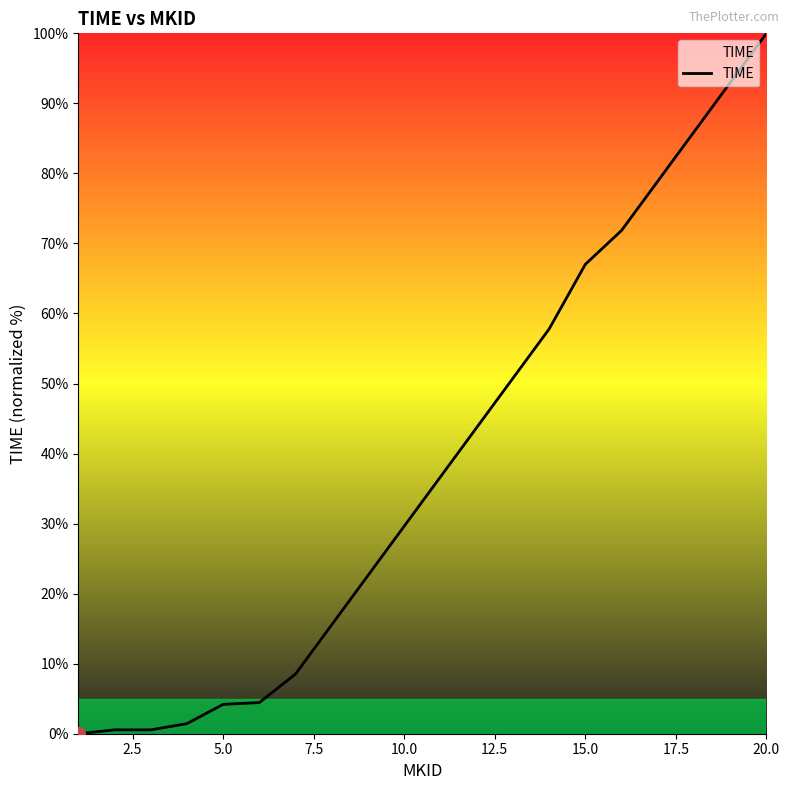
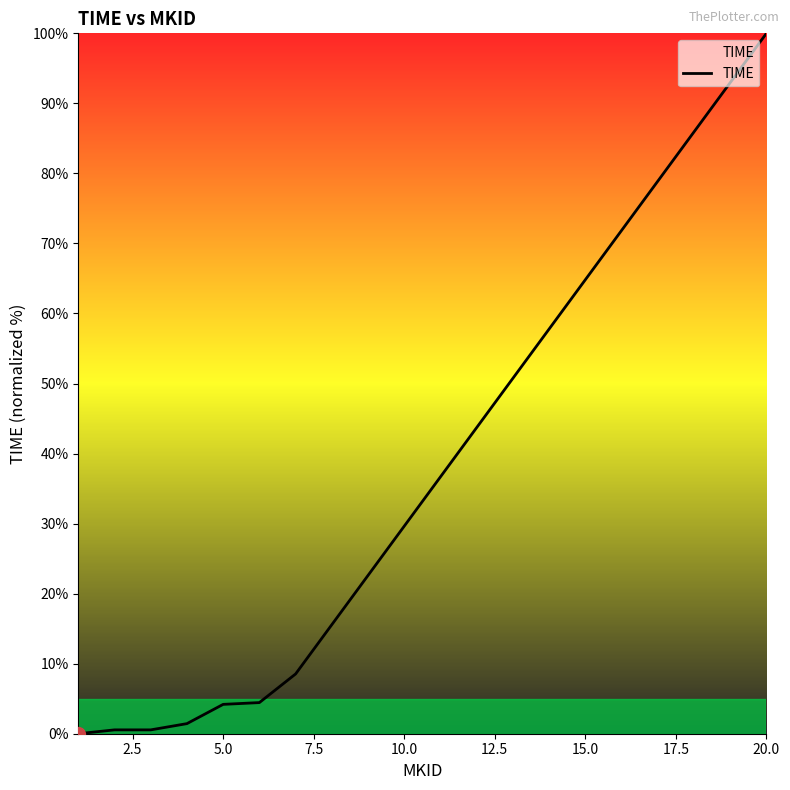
TIME, 15.0: 67% -> 65%
